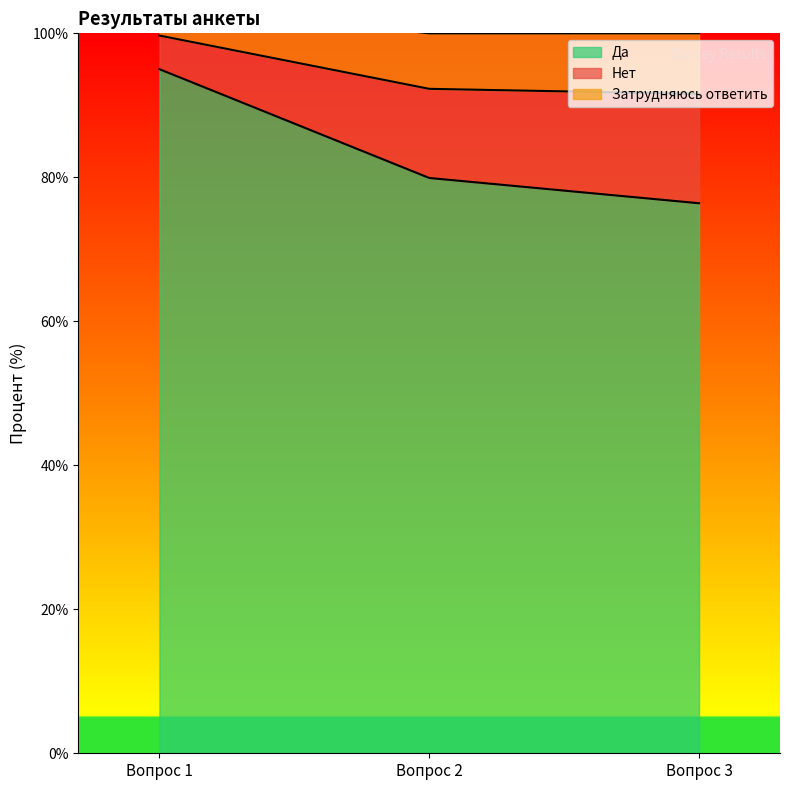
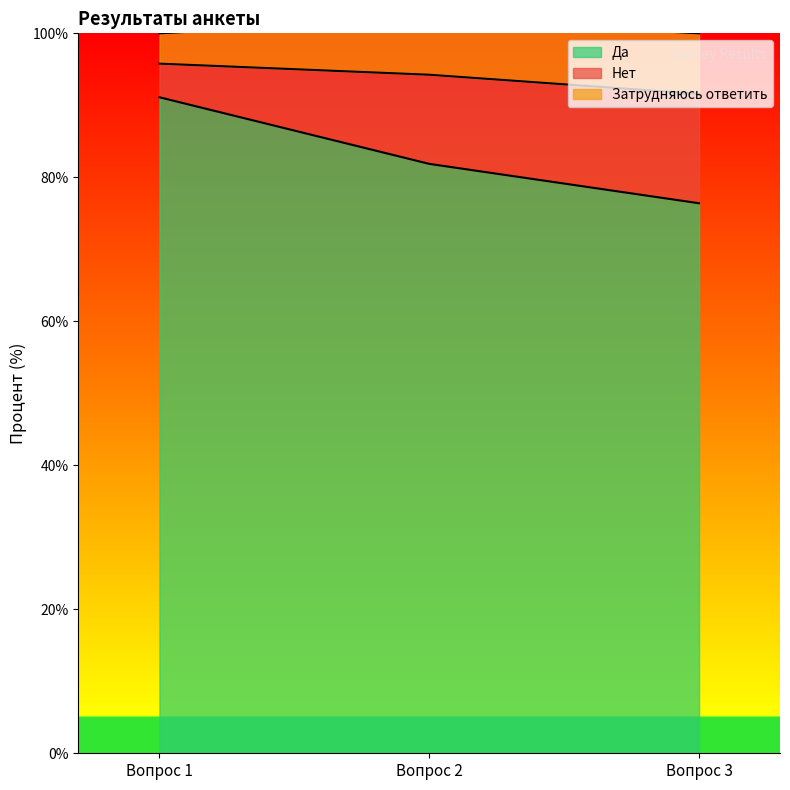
Да, Вопрос 1: 95% -> 91%
Да, Вопрос 2: 80% -> 82%
